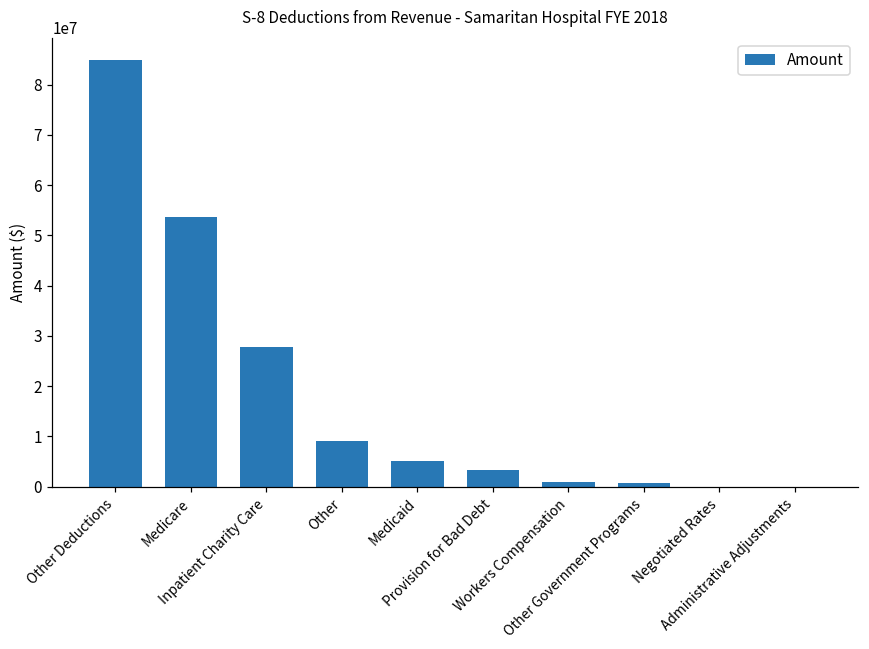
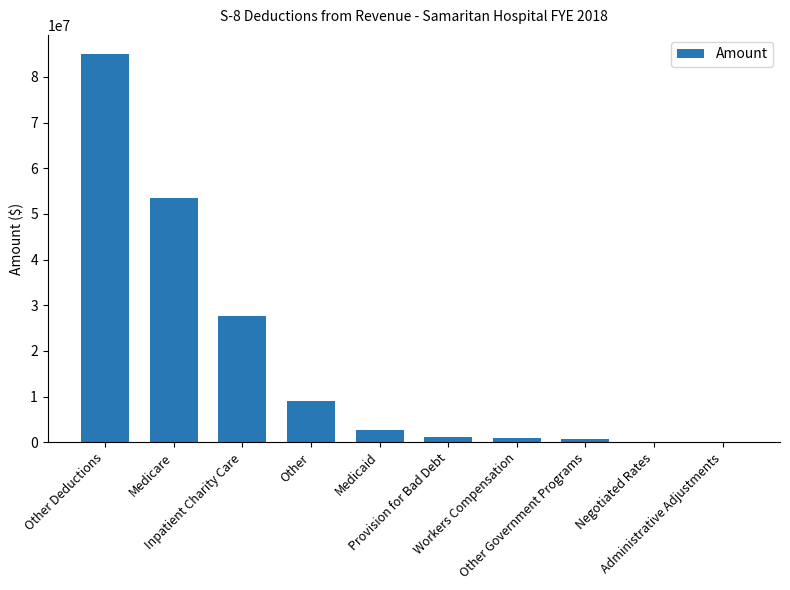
Medicaid: 5000000 -> 3000000
Provision for Bad Debt: 3000000 -> 1000000
